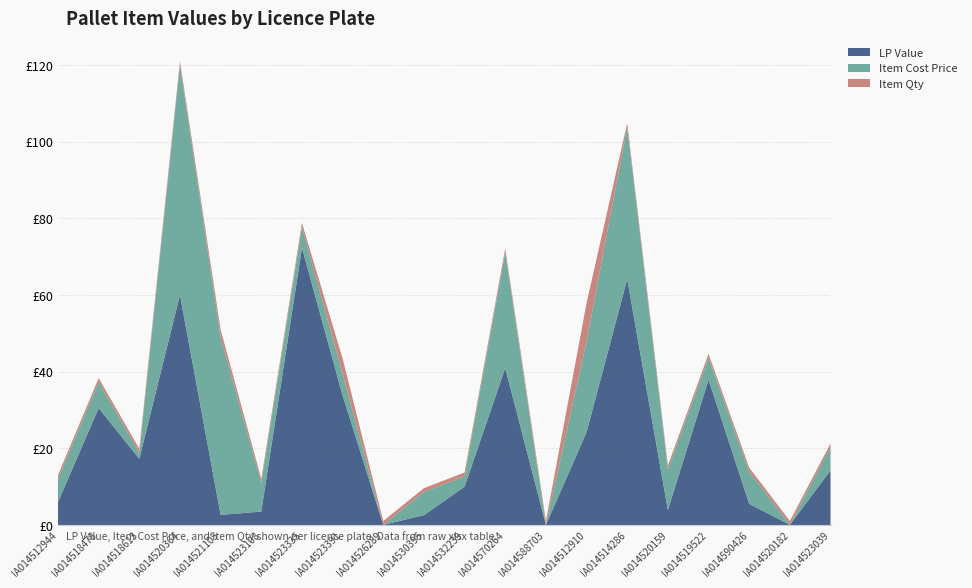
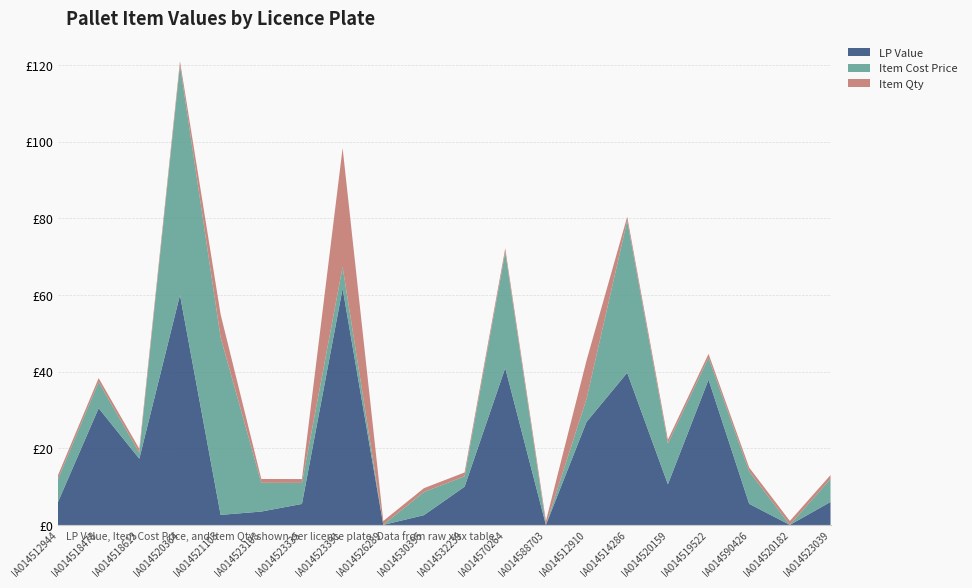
Item Qty, IA014521105: £2 -> £6
LP Value, IA014523335: £72 -> £5
LP Value, IA014523391: £34 -> £62
Item Qty, IA014523391: £4 -> £31
LP Value, IA014512910: £24 -> £27
Item Cost Price, IA014512910: £24 -> £6
LP Value, IA014514286: £64 -> £40
LP Value, IA014520159: £4 -> £11
LP Value, IA014523039: £14 -> £6
